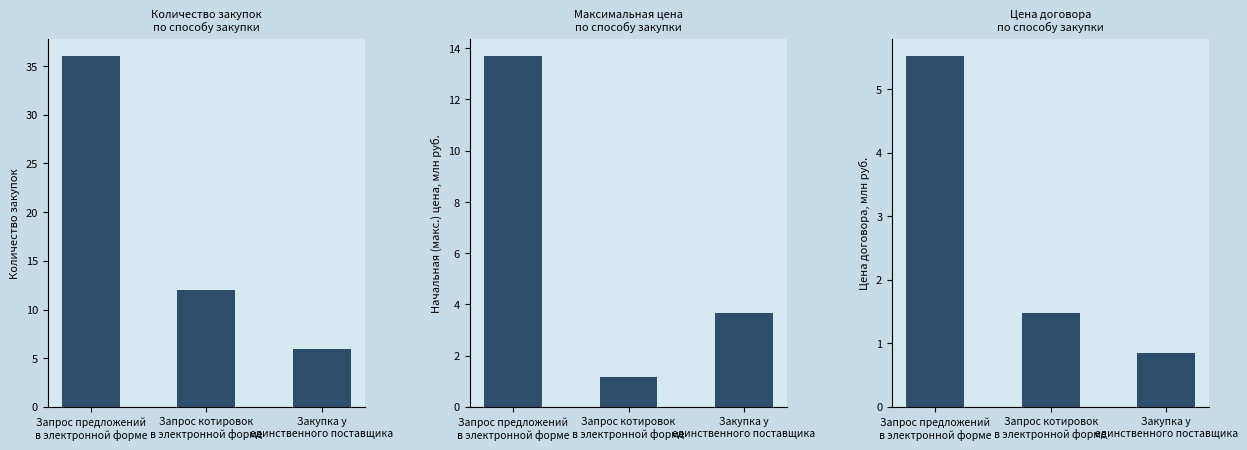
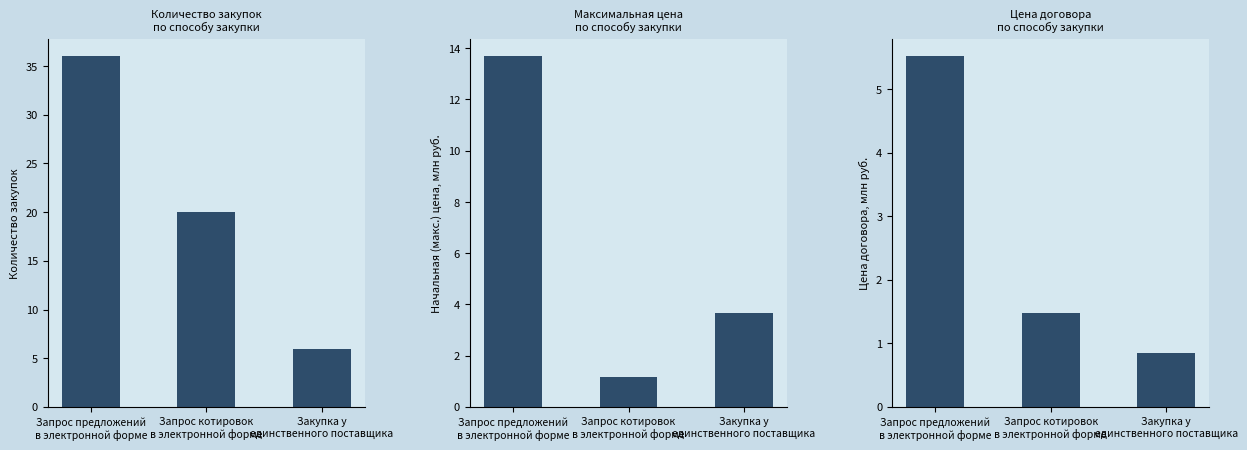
Количество закупок по способу закупки, Запрос котировок в электронной форме: 12 -> 20
